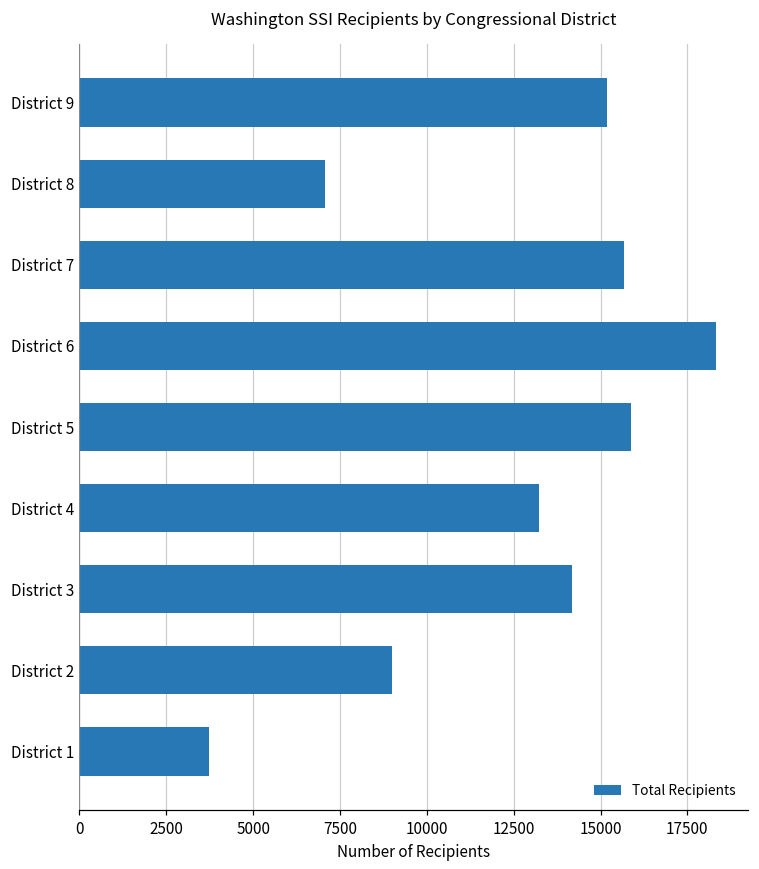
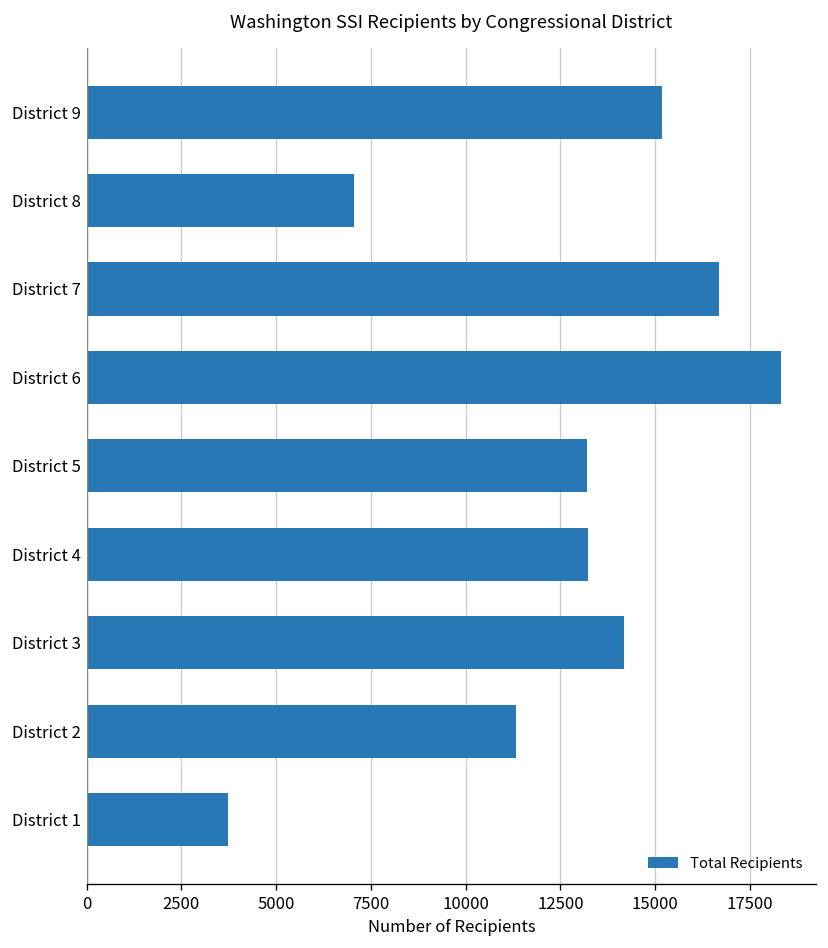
District 7: 15700 -> 16700
District 5: 15900 -> 13200
District 2: 9000 -> 11300
